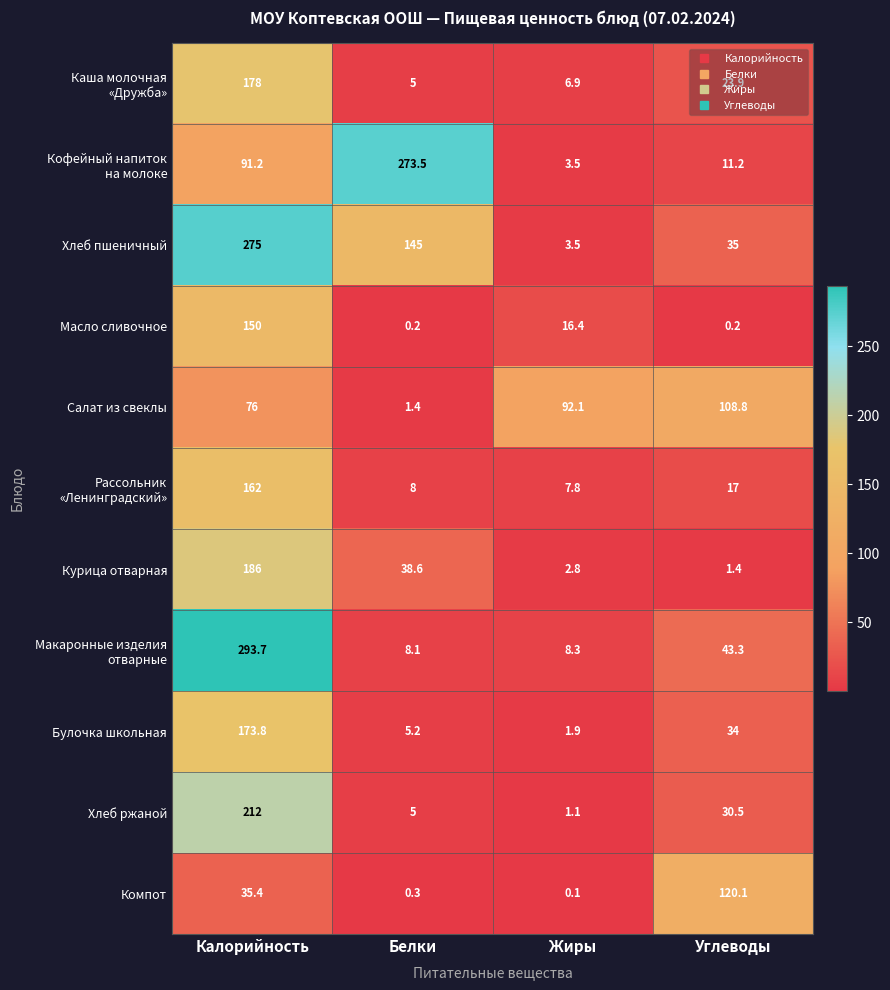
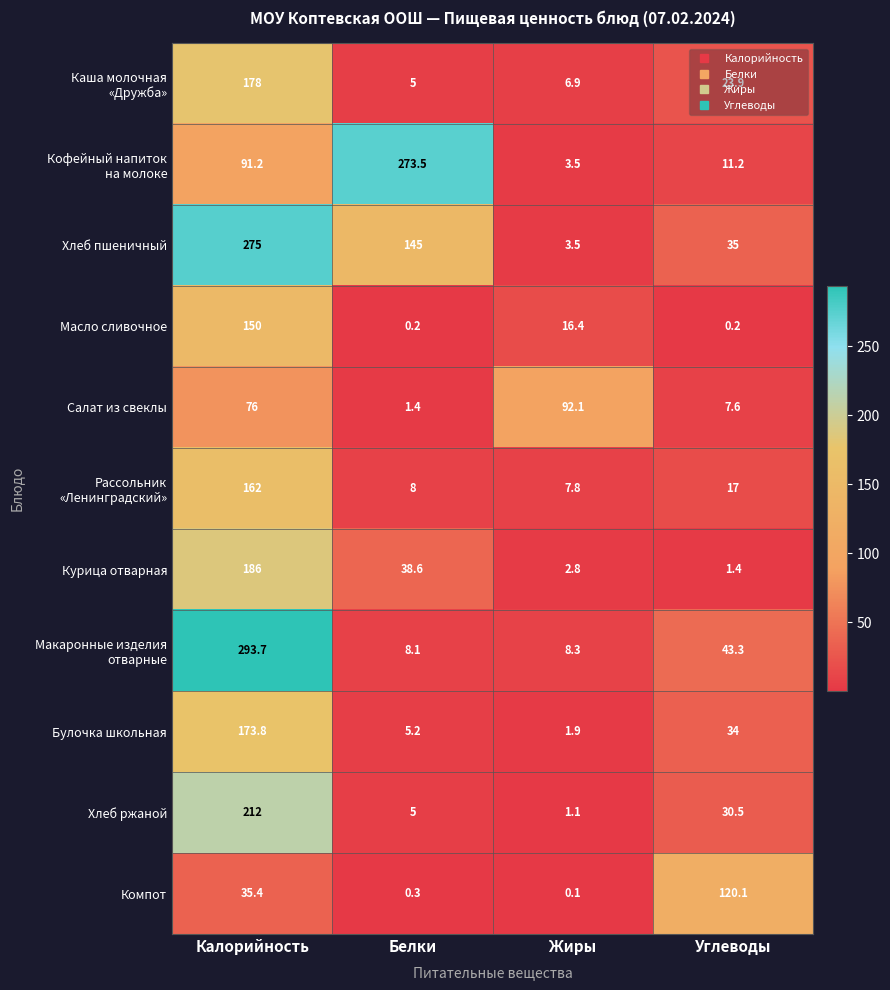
Салат из свеклы, Углеводы: 108.8 -> 7.6
